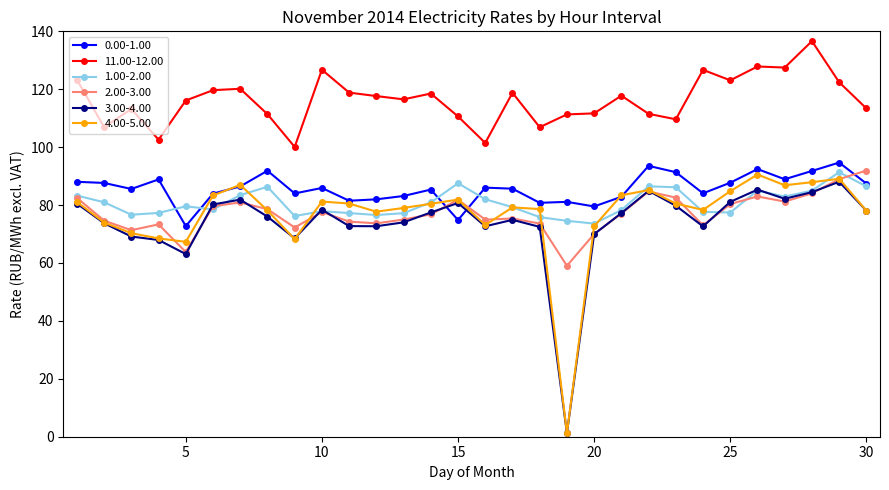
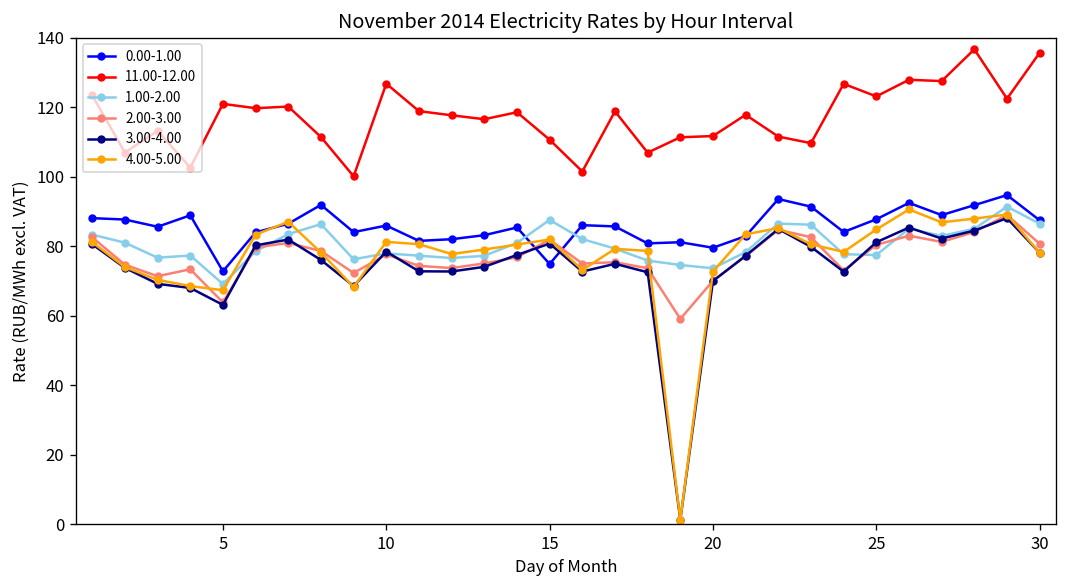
11.00-12.00, 5: 116 -> 121
1.00-2.00, 5: 80 -> 69
11.00-12.00, 30: 113 -> 136
2.00-3.00, 30: 92 -> 81
